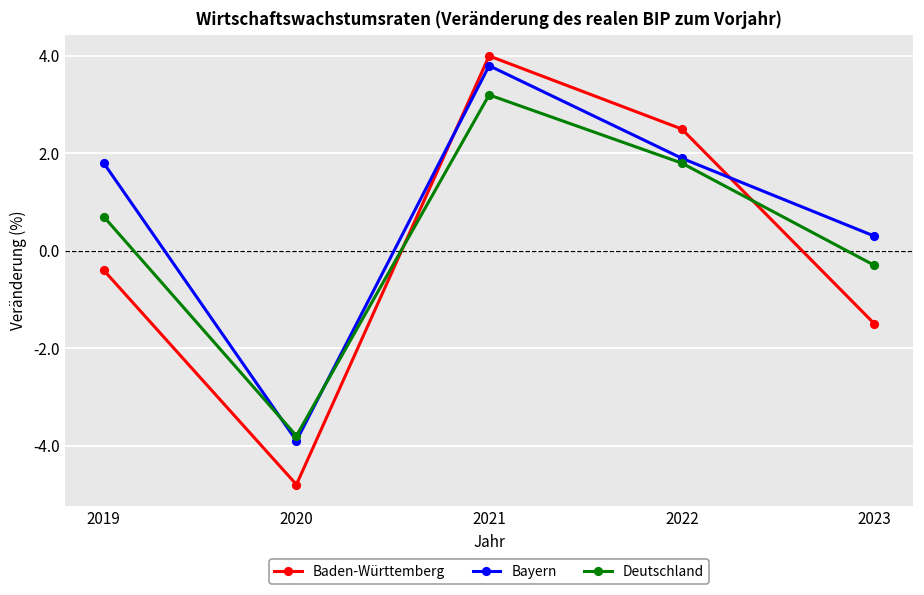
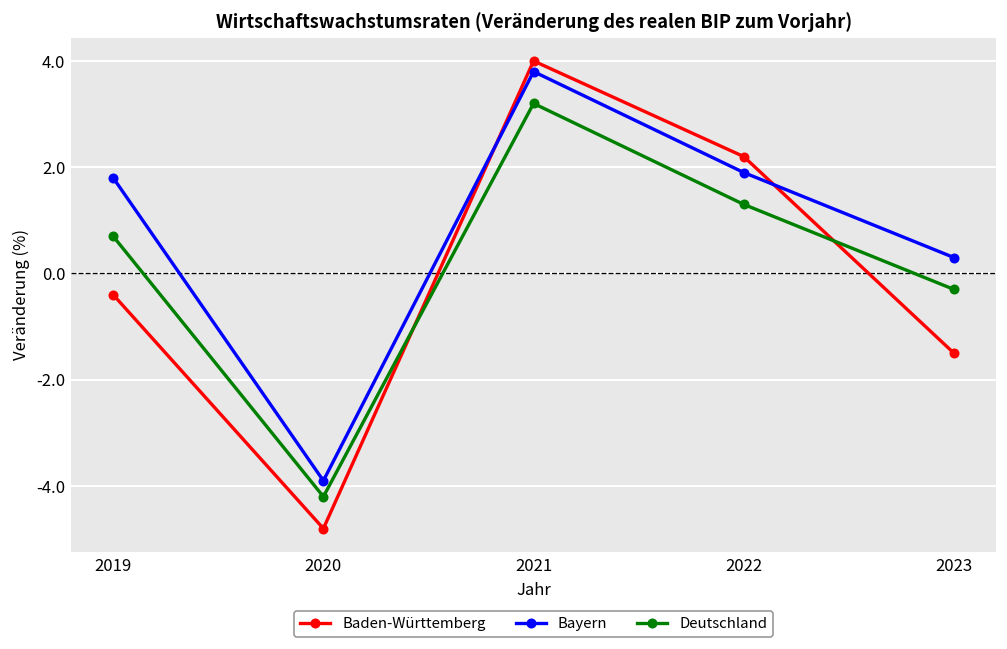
Deutschland, 2020: -3.8 -> -4.2
Baden-Württemberg, 2022: 2.5 -> 2.2
Deutschland, 2022: 1.8 -> 1.3
